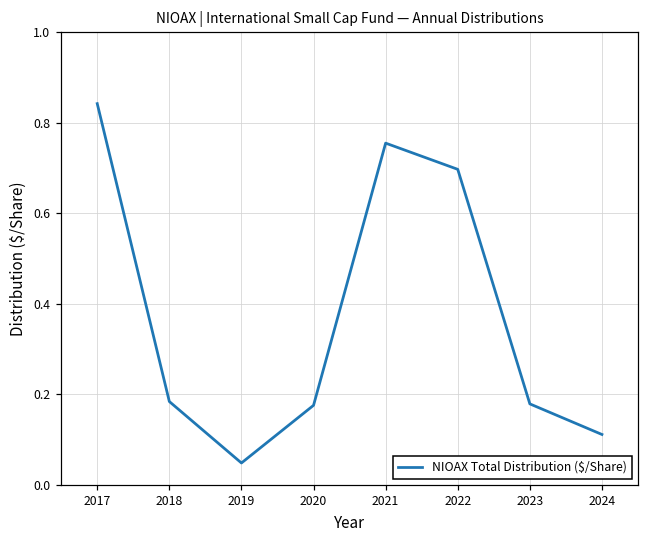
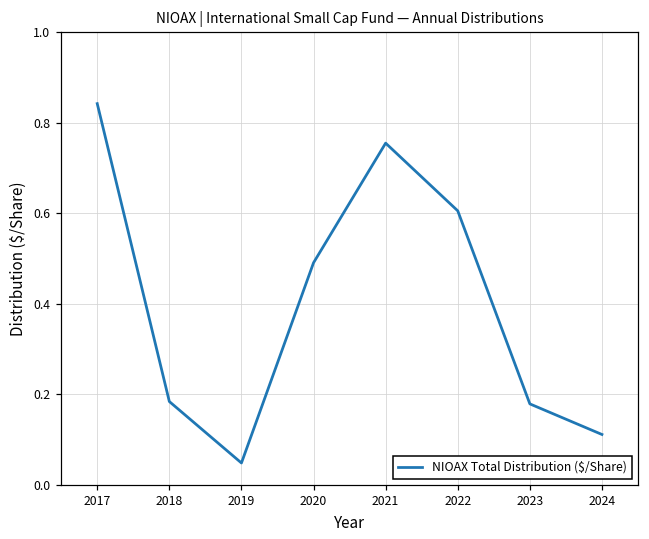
2020: 0.18 -> 0.49
2022: 0.70 -> 0.61
